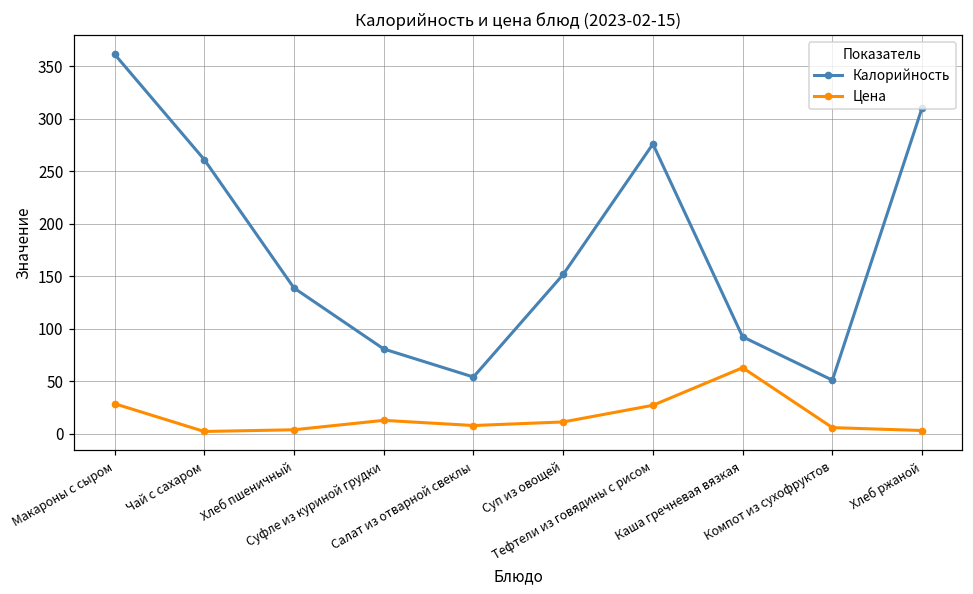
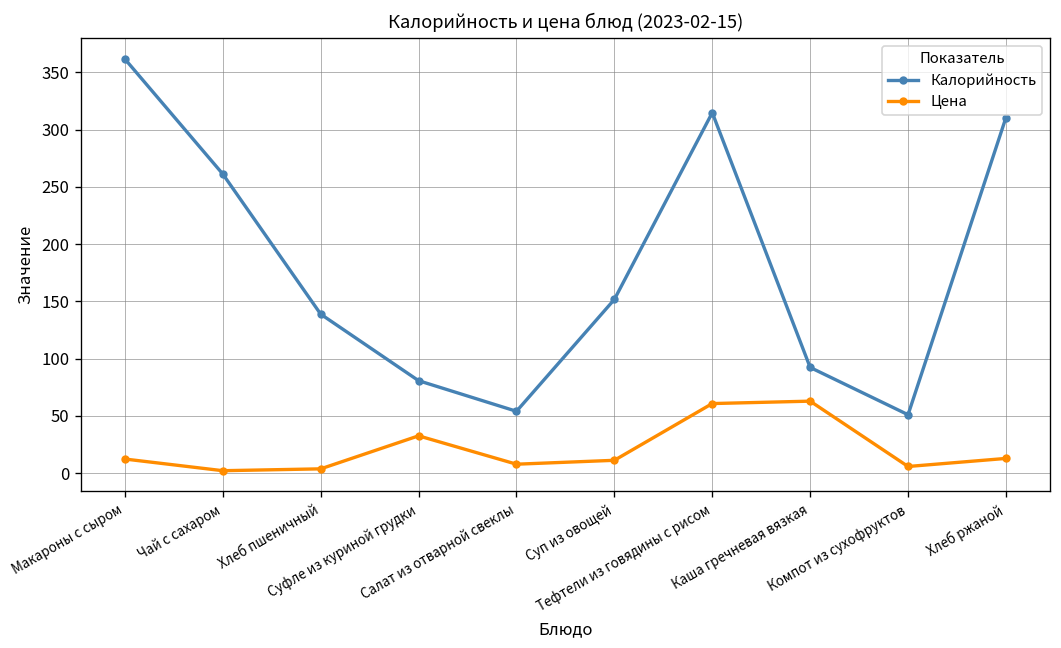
Цена, Макароны с сыром: 30 -> 10
Цена, Суфле из куриной грудки: 10 -> 30
Калорийность, Тефтели из говядины с рисом: 280 -> 310
Цена, Тефтели из говядины с рисом: 30 -> 60
Цена, Хлеб ржаной: 0 -> 10
